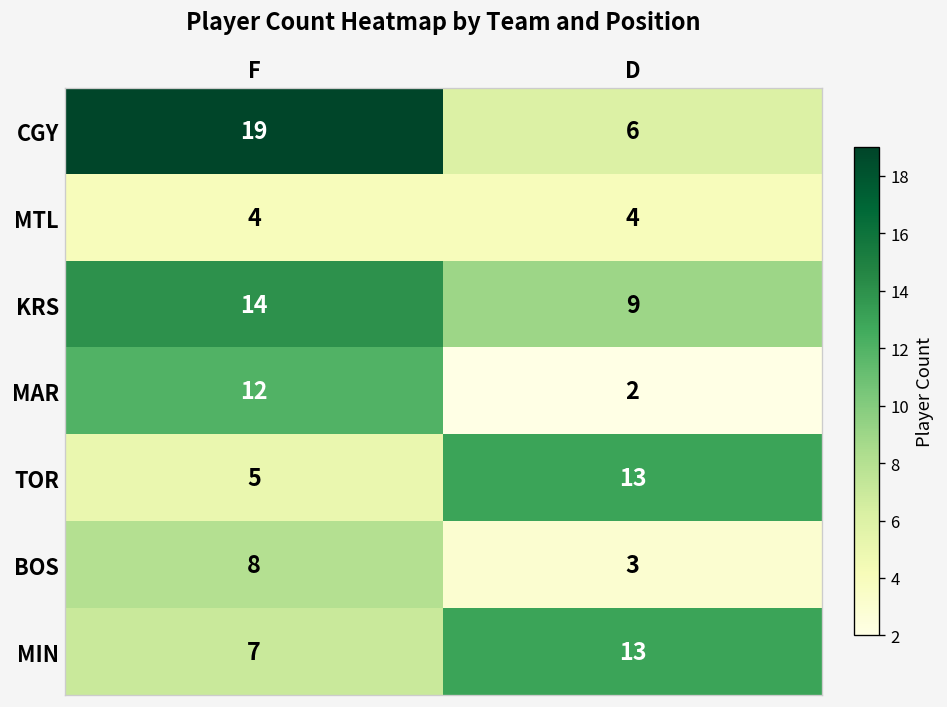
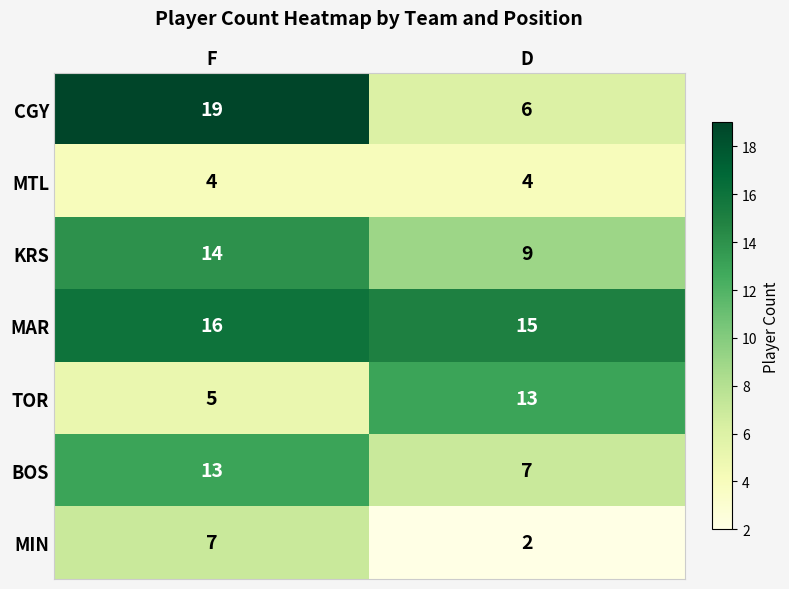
MAR, F: 12 -> 16
MAR, D: 2 -> 15
BOS, F: 8 -> 13
BOS, D: 3 -> 7
MIN, D: 13 -> 2
